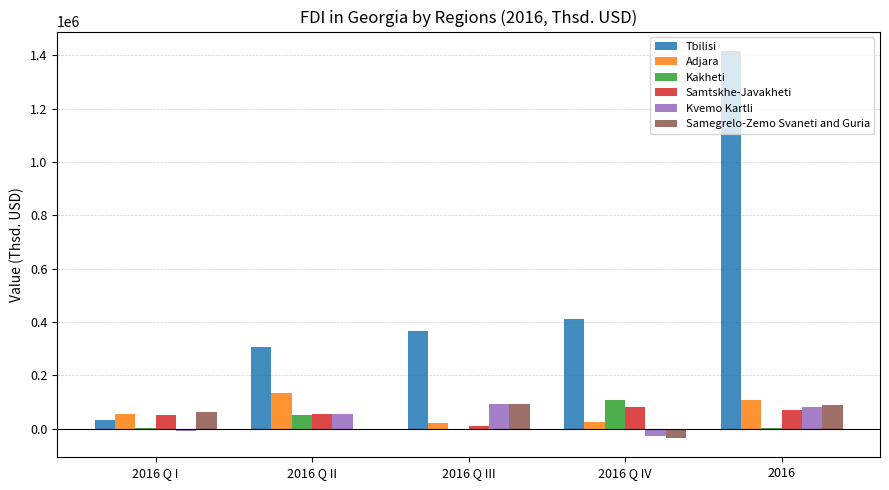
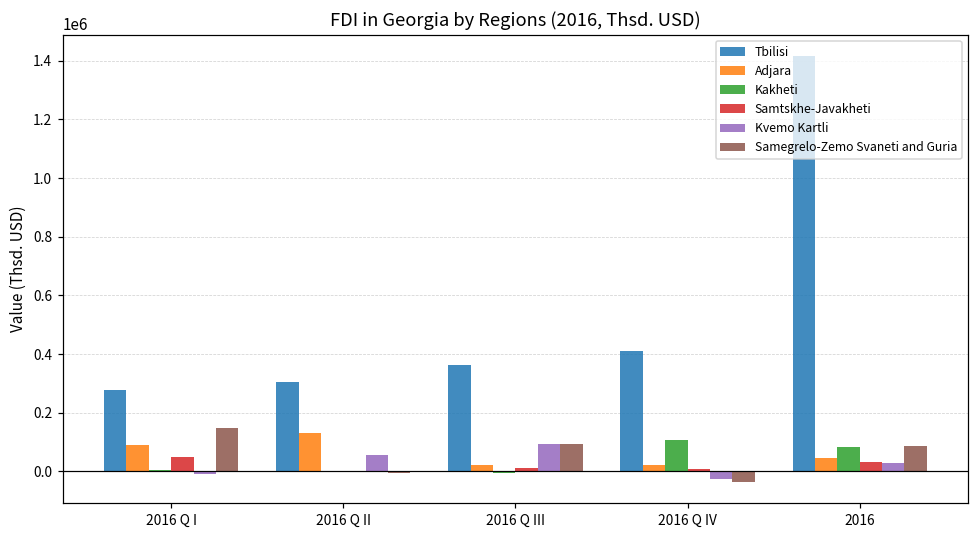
Tbilisi, 2016 Q I: 30000 -> 280000
Adjara, 2016 Q I: 50000 -> 90000
Samegrelo-Zemo Svaneti and Guria, 2016 Q I: 60000 -> 150000
Kakheti, 2016 Q II: 50000 -> 0
Samtskhe-Javakheti, 2016 Q II: 50000 -> 0
Samtskhe-Javakheti, 2016 Q IV: 80000 -> 10000
Adjara, 2016: 110000 -> 50000
Kakheti, 2016: 0 -> 80000
Samtskhe-Javakheti, 2016: 70000 -> 30000
Kvemo Kartli, 2016: 80000 -> 30000
